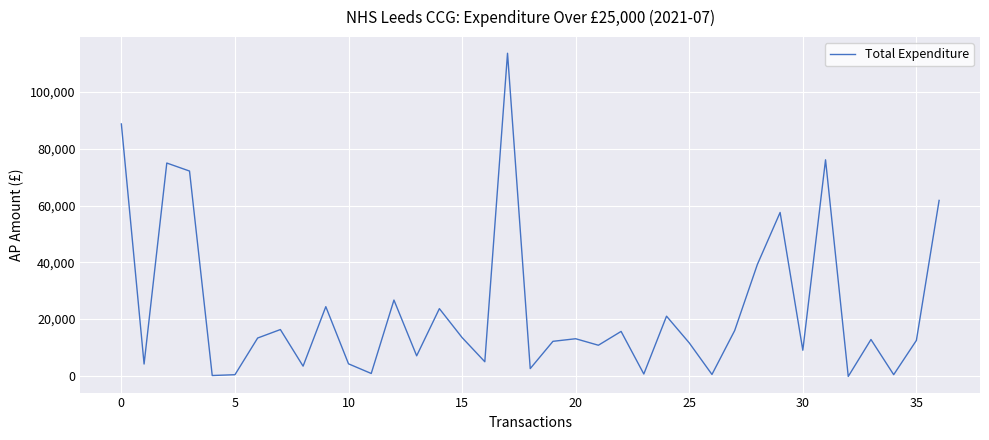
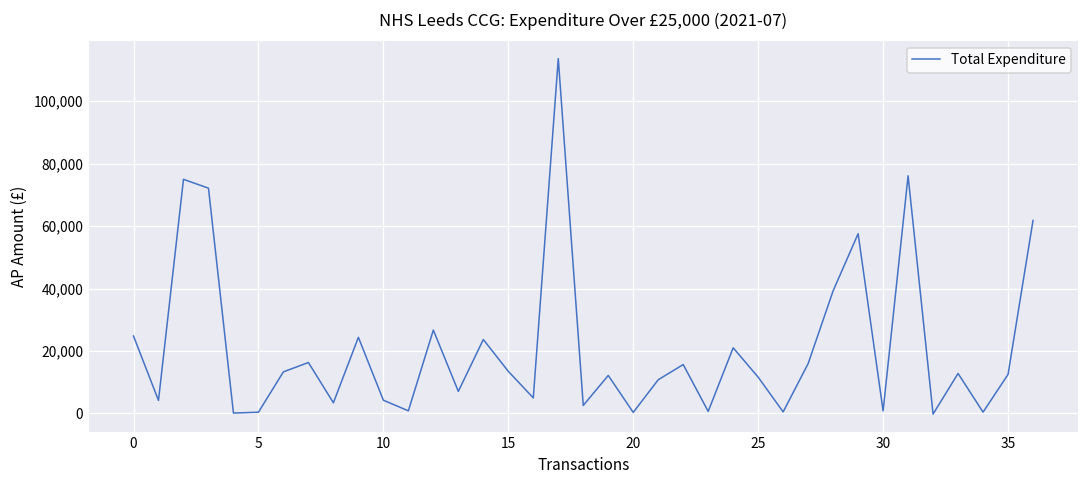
0: 89,000 -> 25,000
20: 13,000 -> 0
30: 9,000 -> 1,000
